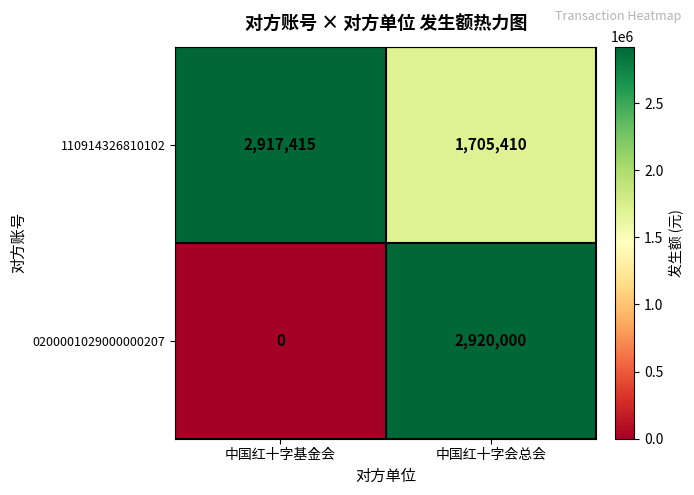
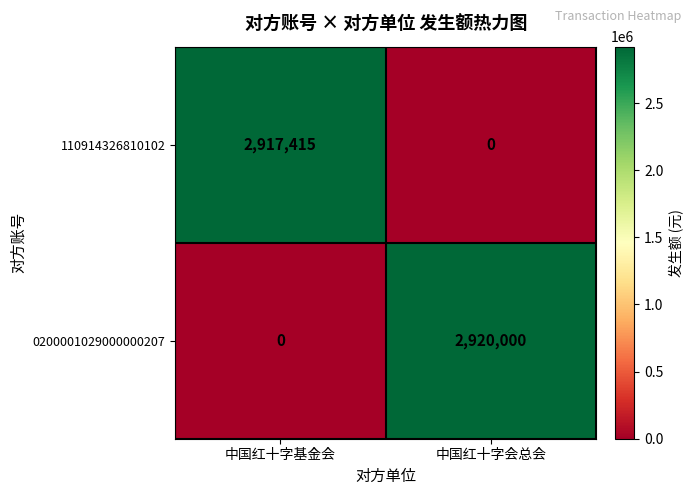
110914326810102, 中国红十字会总会: 1,705,410 -> 0
